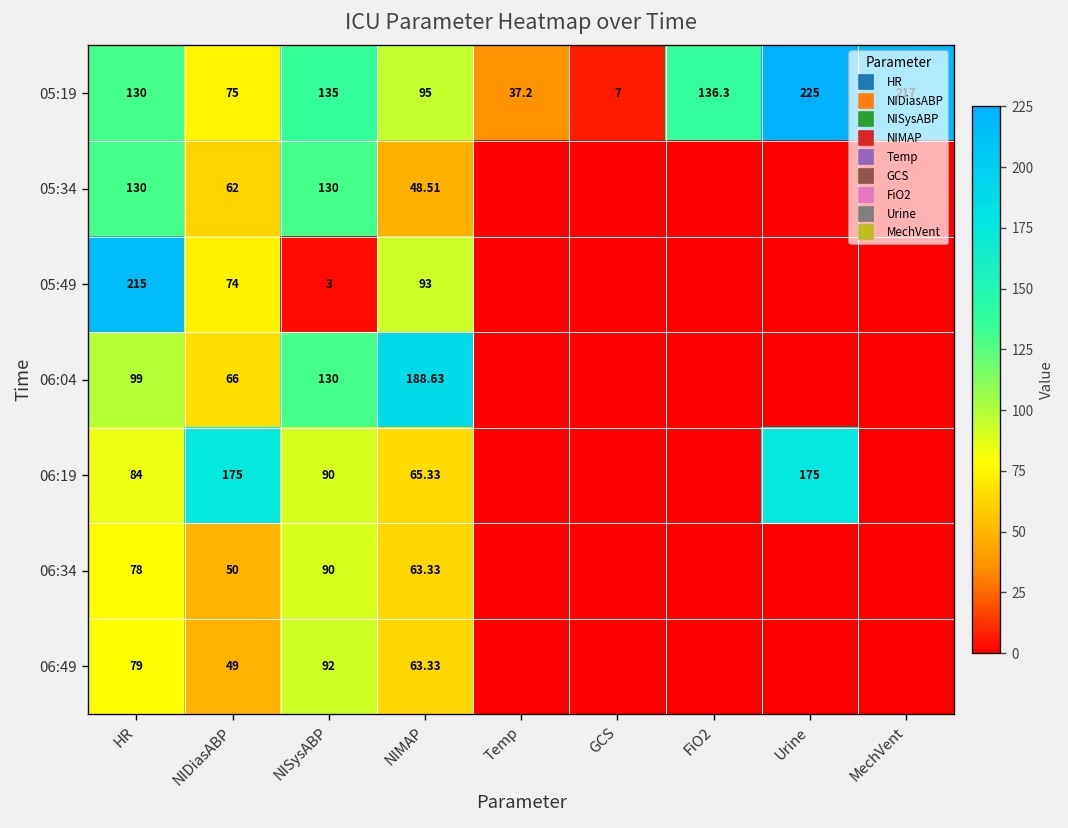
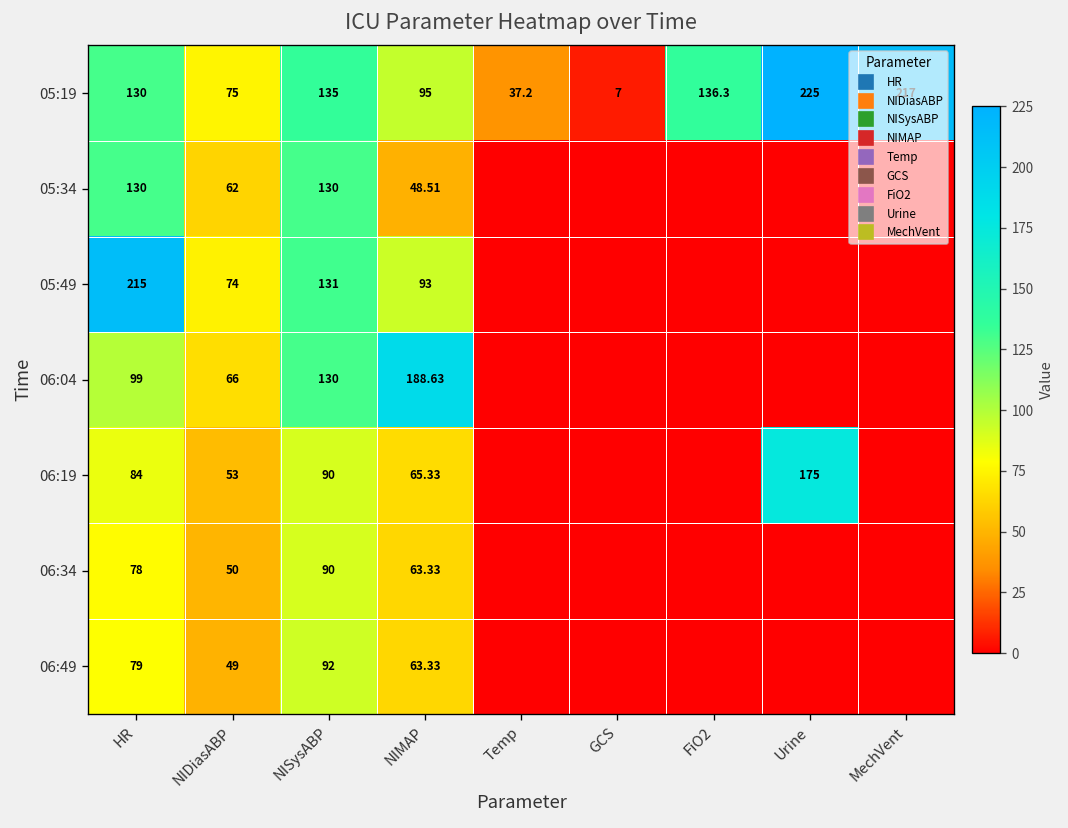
05:49, NISysABP: 3 -> 131
06:19, NIDiasABP: 175 -> 53
